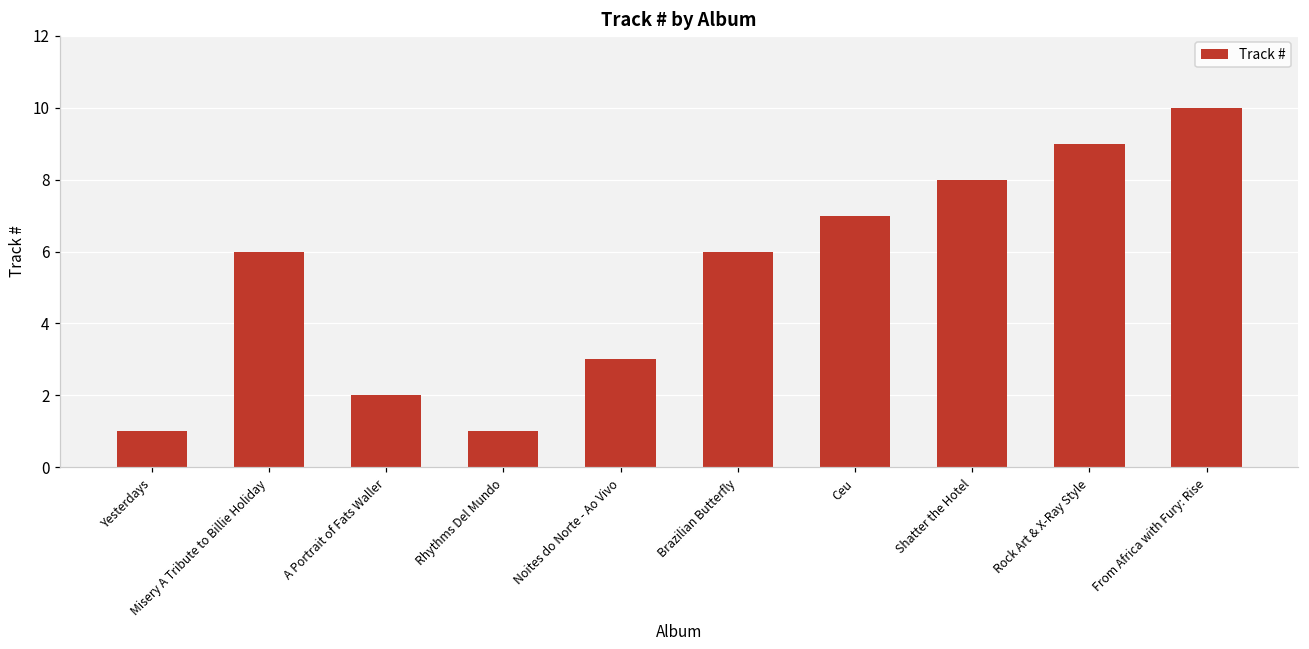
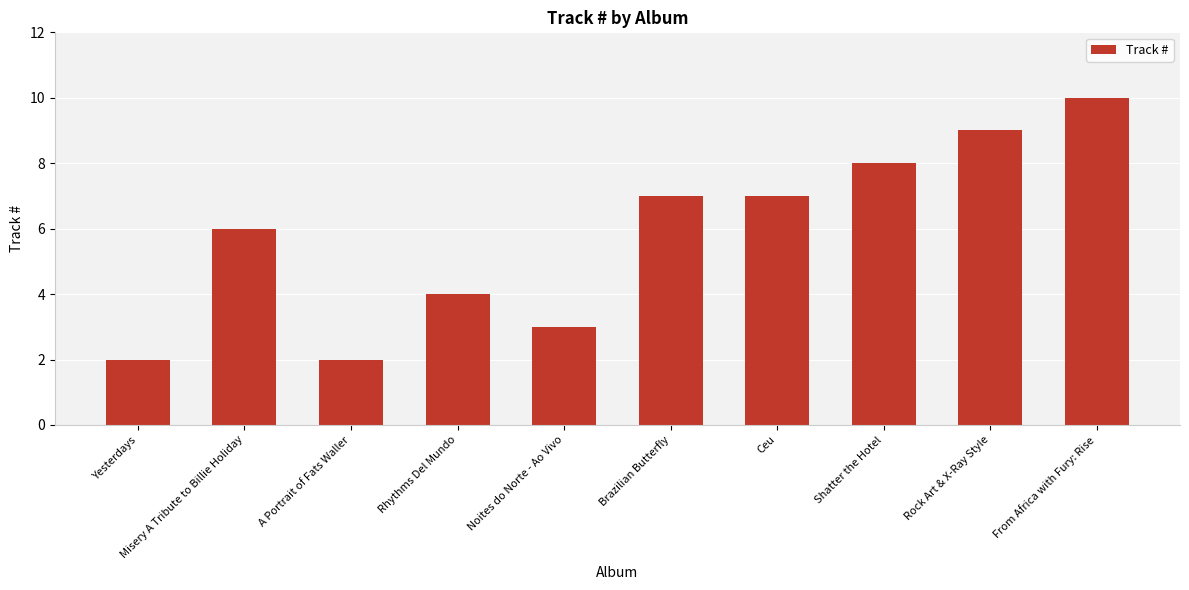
Yesterdays: 1 -> 2
Rhythms Del Mundo: 1 -> 4
Brazilian Butterfly: 6 -> 7
